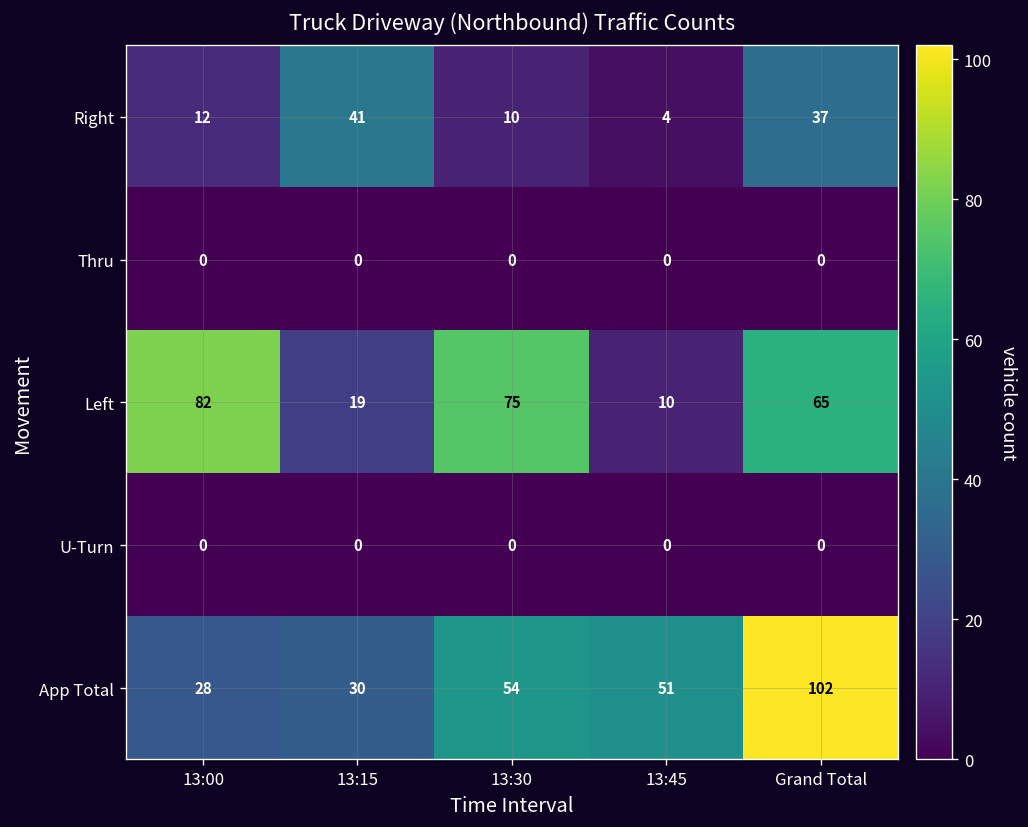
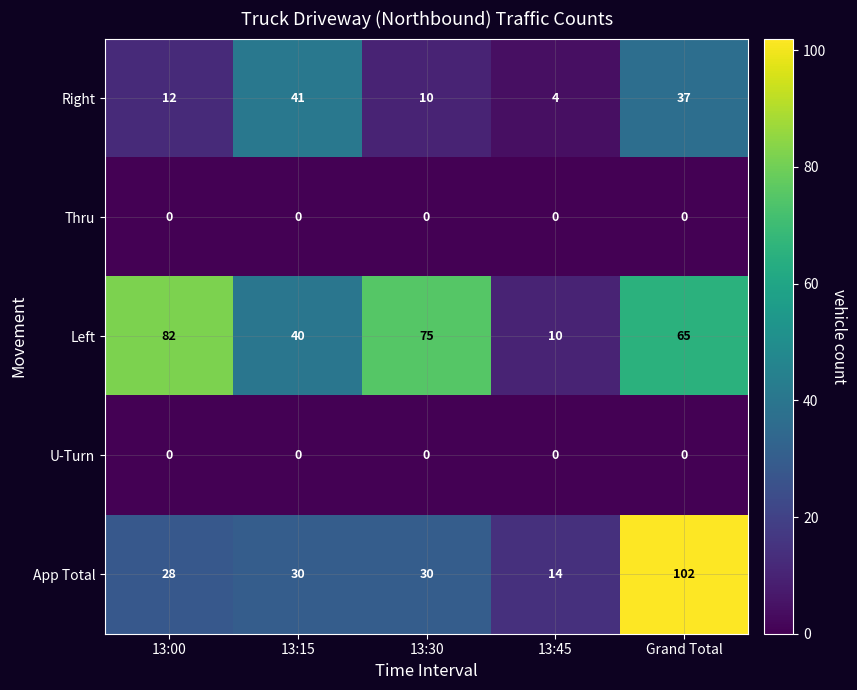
Left, 13:15: 19 -> 40
App Total, 13:30: 54 -> 30
App Total, 13:45: 51 -> 14
